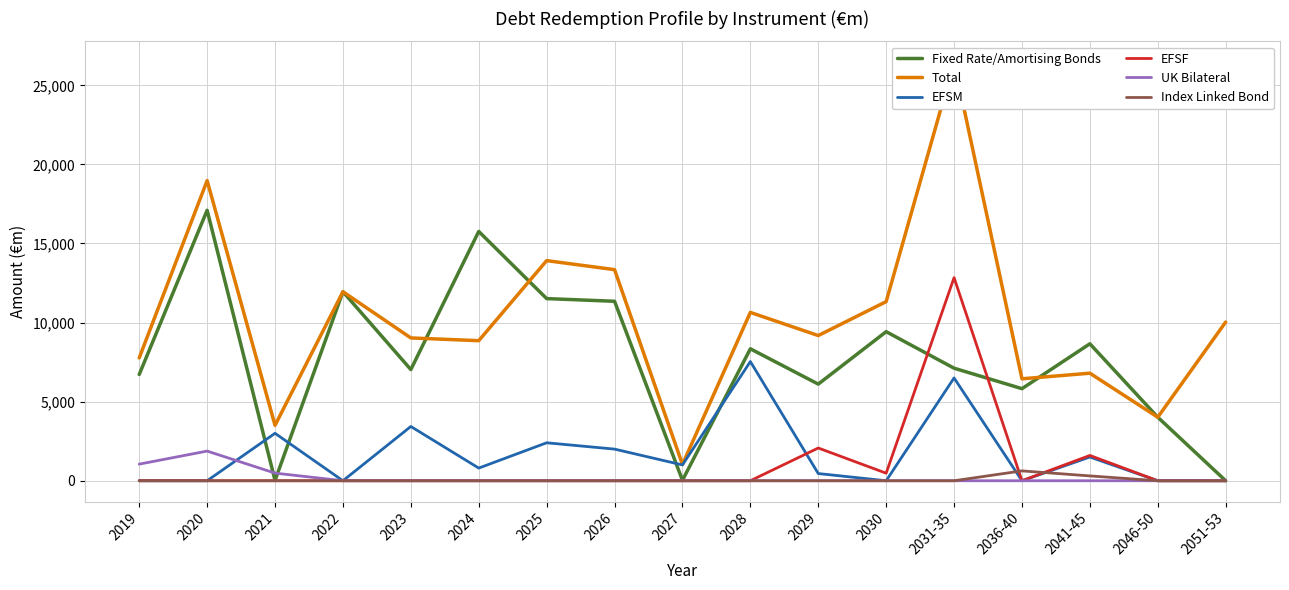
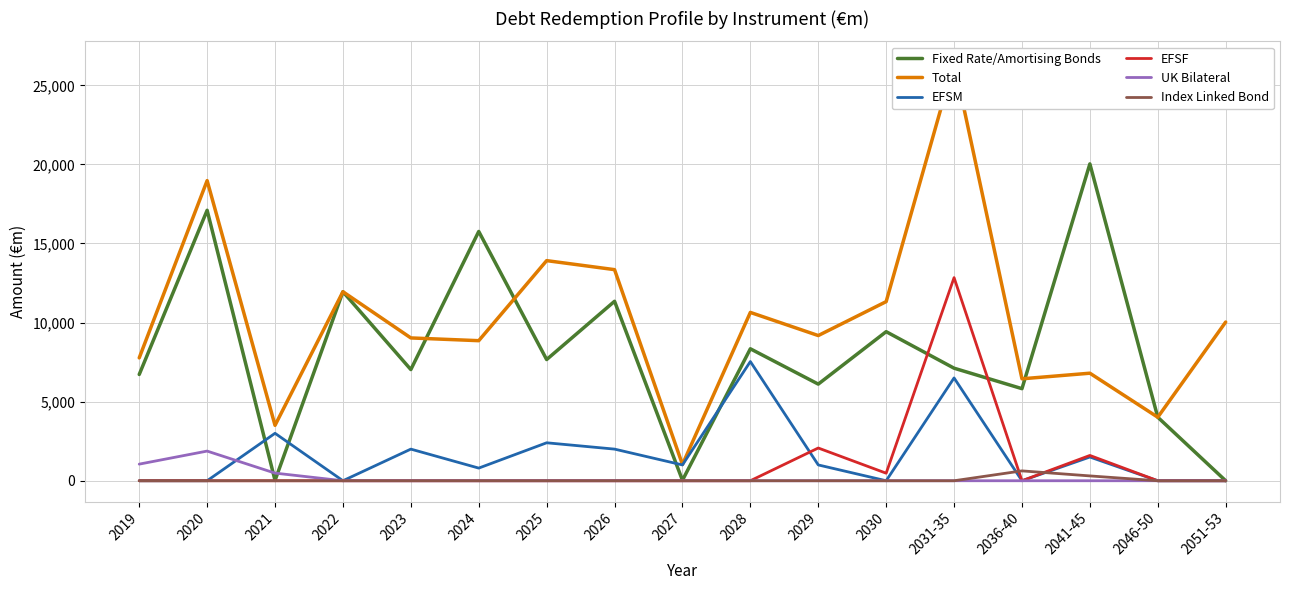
EFSM, 2023: 3,400 -> 2,000
Fixed Rate/Amortising Bonds, 2025: 11,500 -> 7,700
EFSM, 2029: 500 -> 1,000
Fixed Rate/Amortising Bonds, 2041-45: 8,700 -> 20,000
